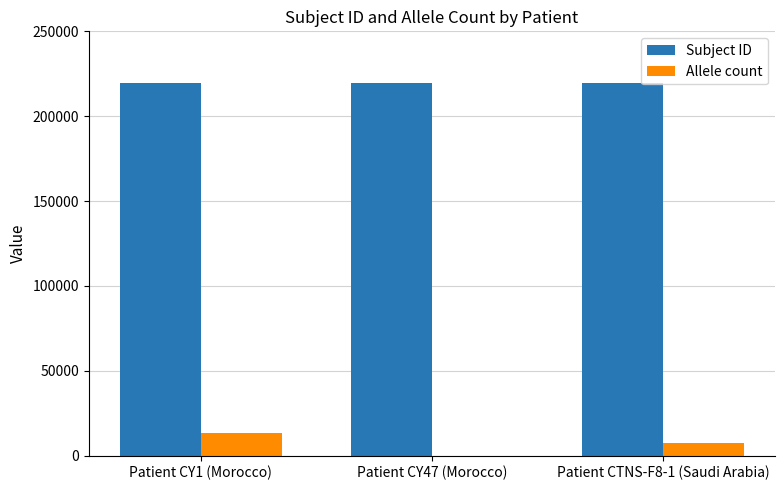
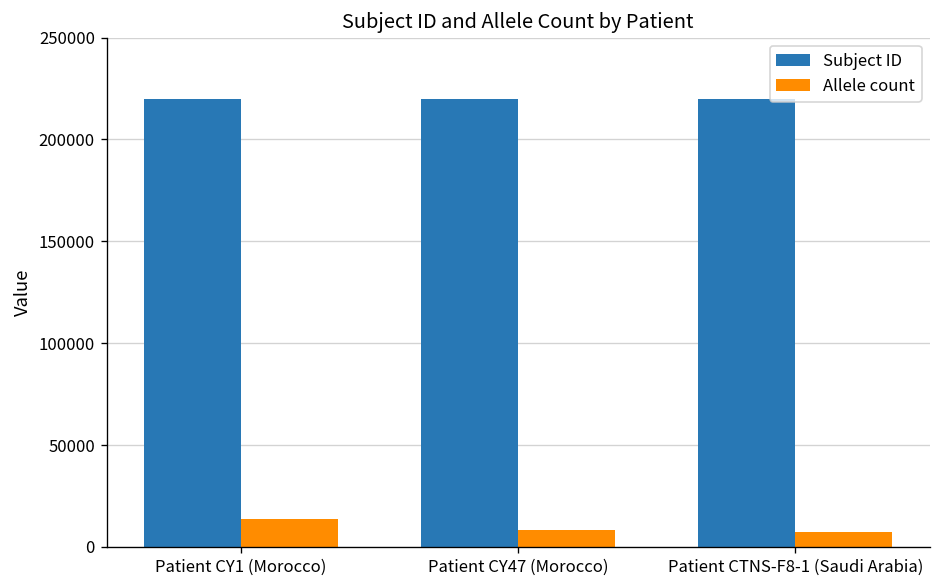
Allele count, Patient CY47 (Morocco): 0 -> 8000
